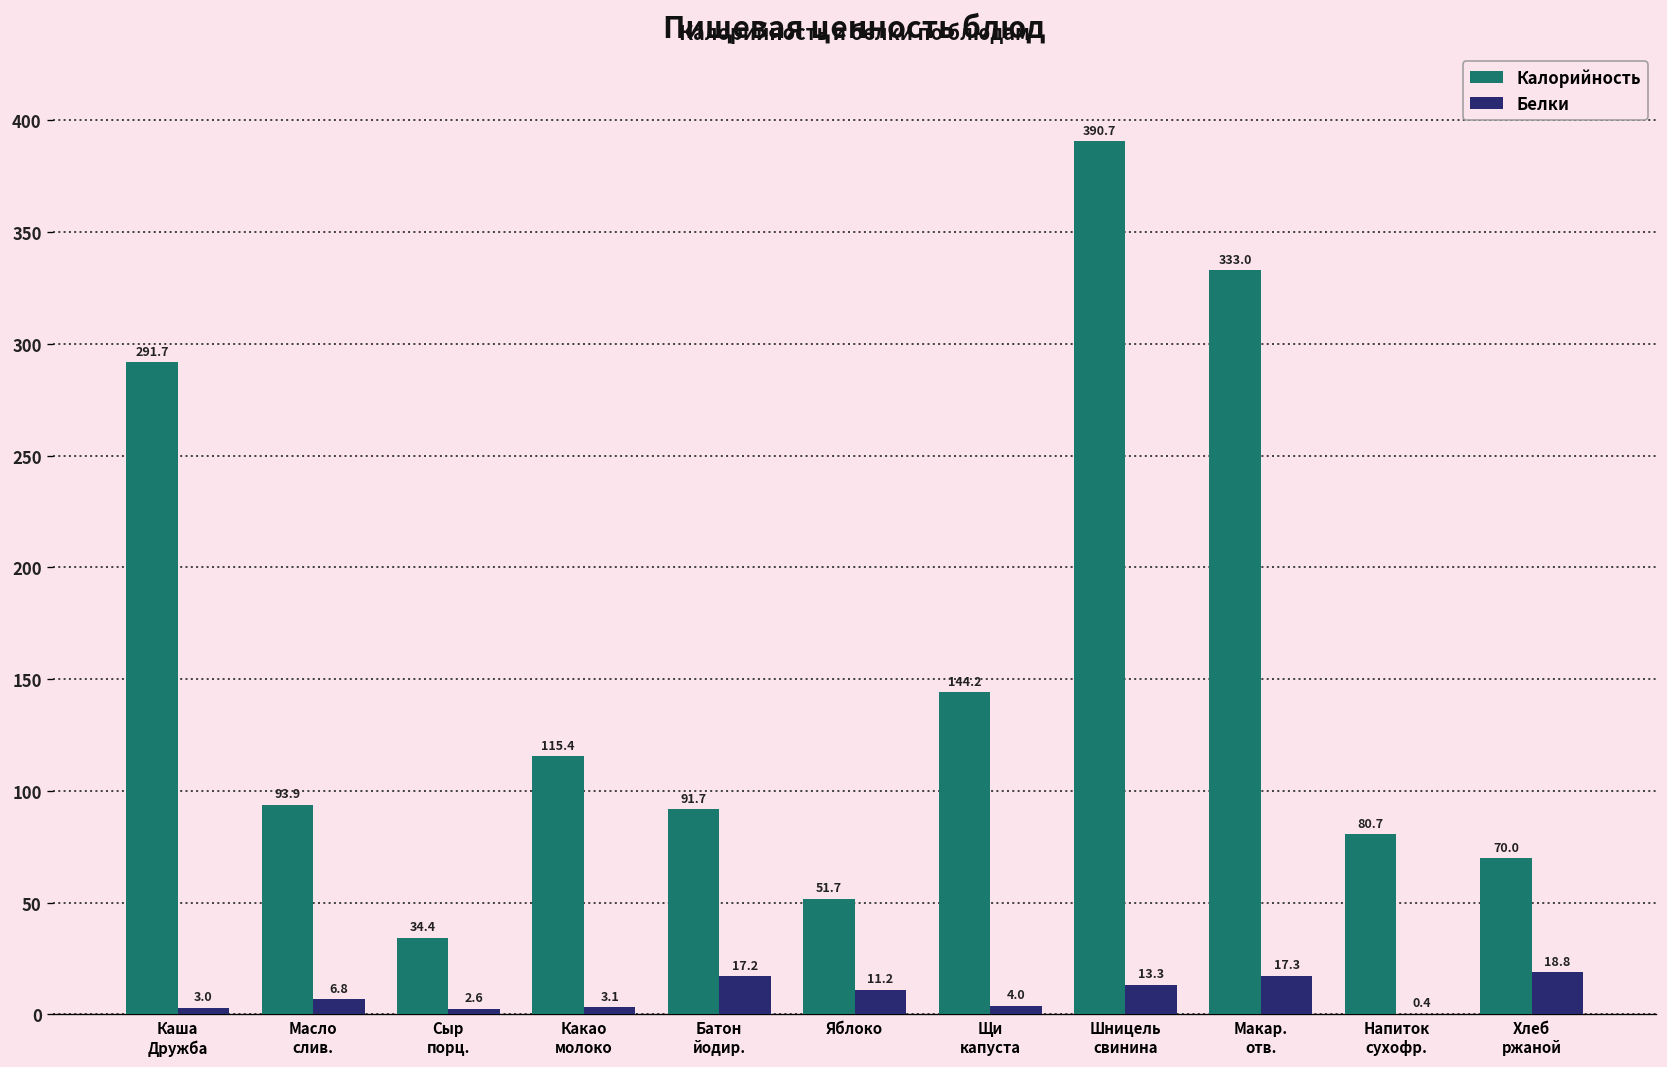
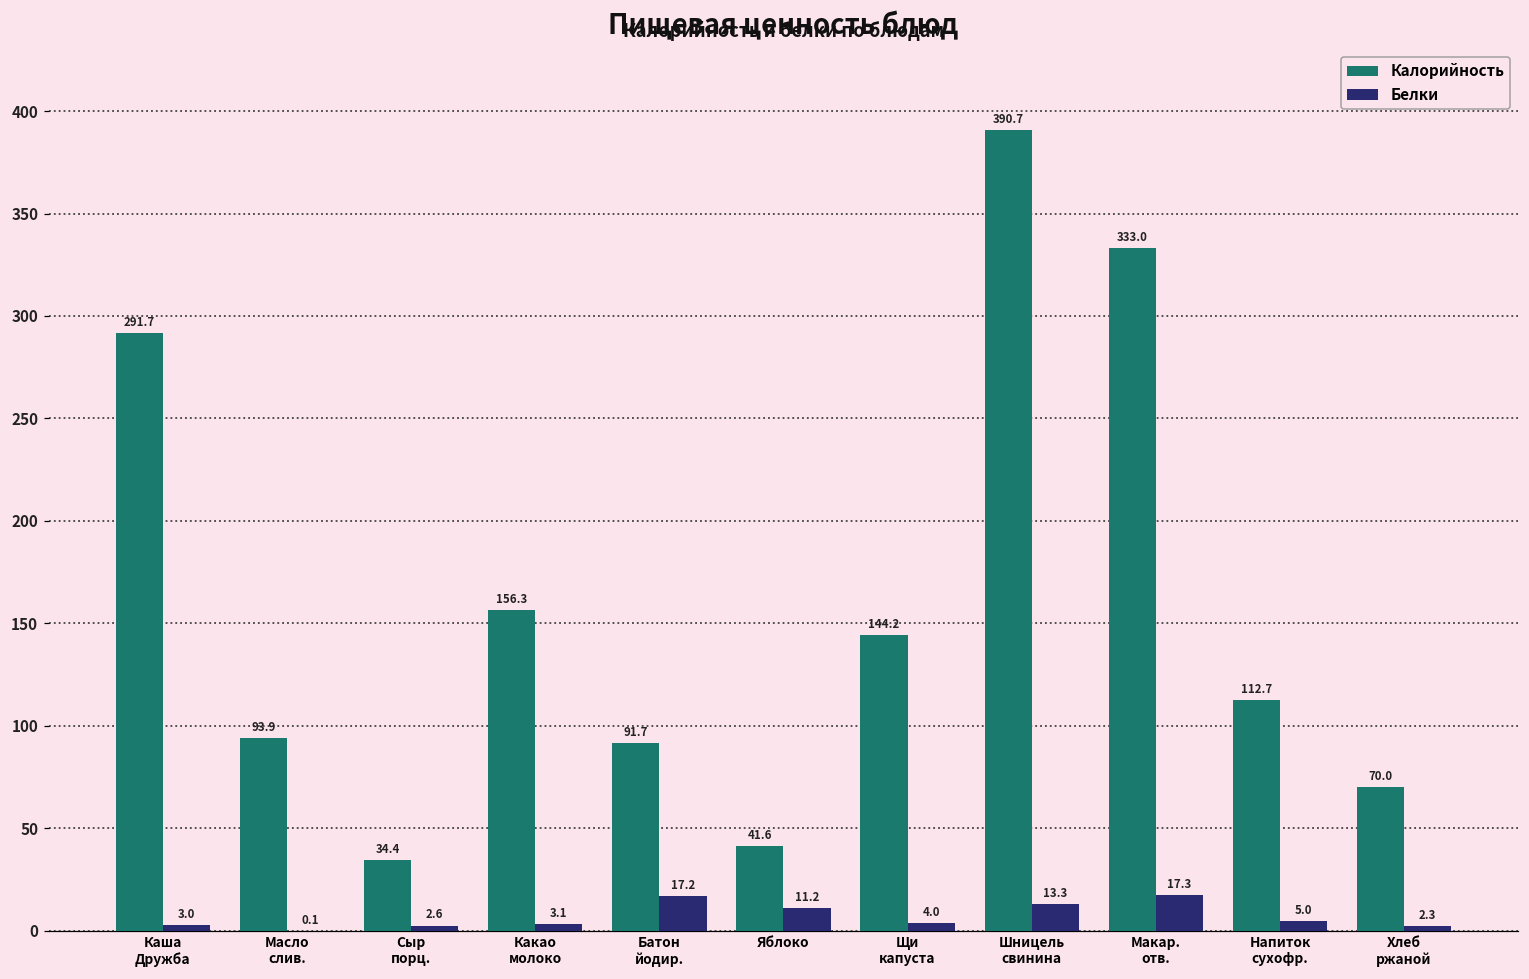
Белки, Масло слив.: 6.8 -> 0.1
Калорийность, Какао молоко: 115.4 -> 156.3
Калорийность, Яблоко: 51.7 -> 41.6
Калорийность, Напиток сухофр.: 80.7 -> 112.7
Белки, Напиток сухофр.: 0.4 -> 5.0
Белки, Хлеб ржаной: 18.8 -> 2.3
